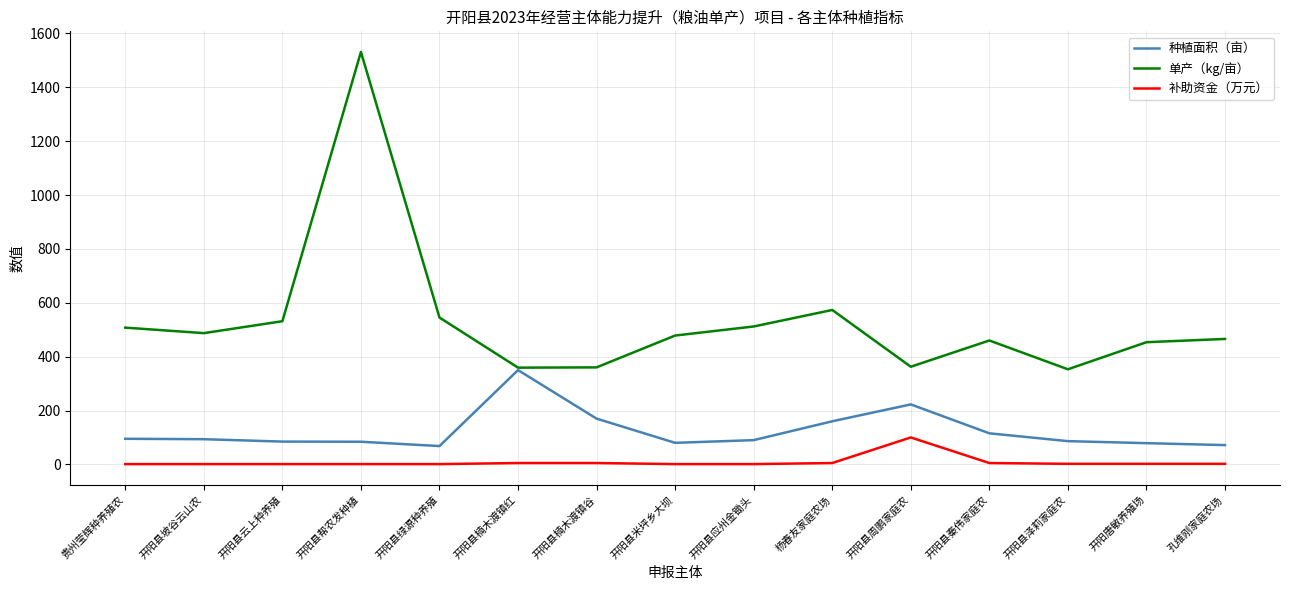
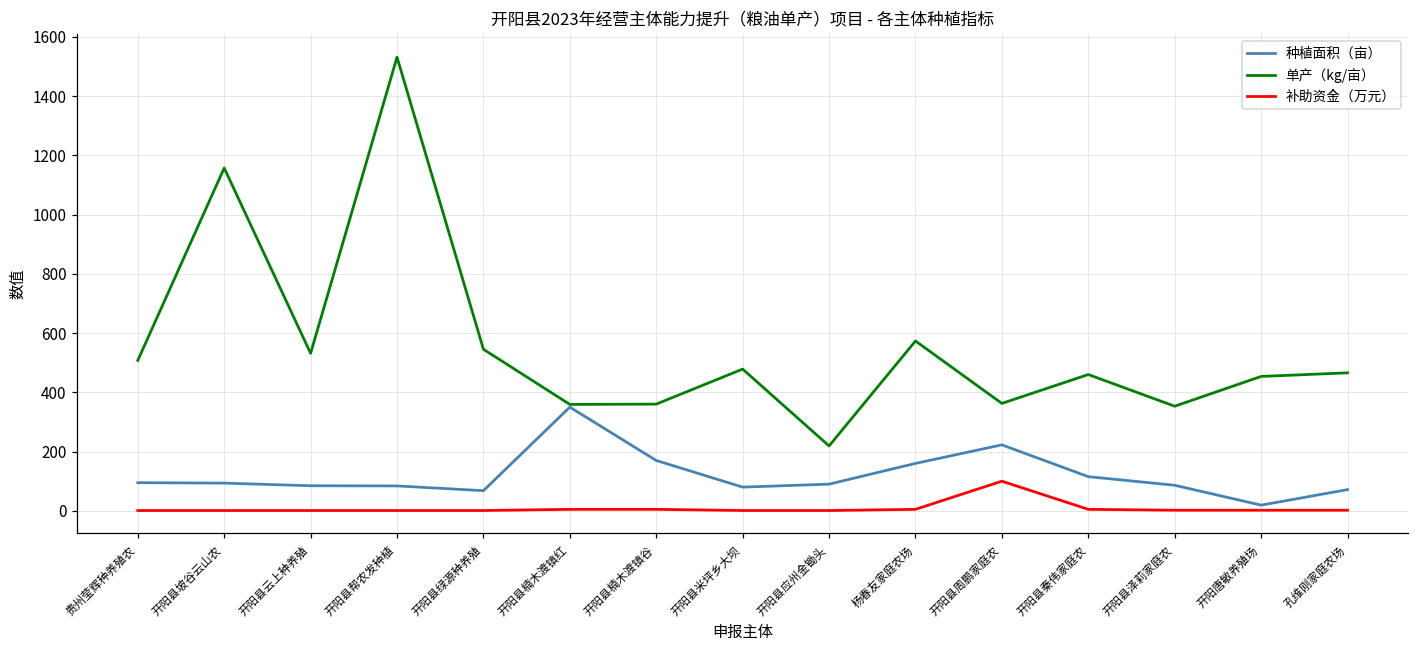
单产（kg/亩）, 开阳县坡谷云山农: 490 -> 1160
单产（kg/亩）, 开阳县应州金锄头: 510 -> 220
种植面积（亩）, 开阳唐敏养殖场: 80 -> 20
